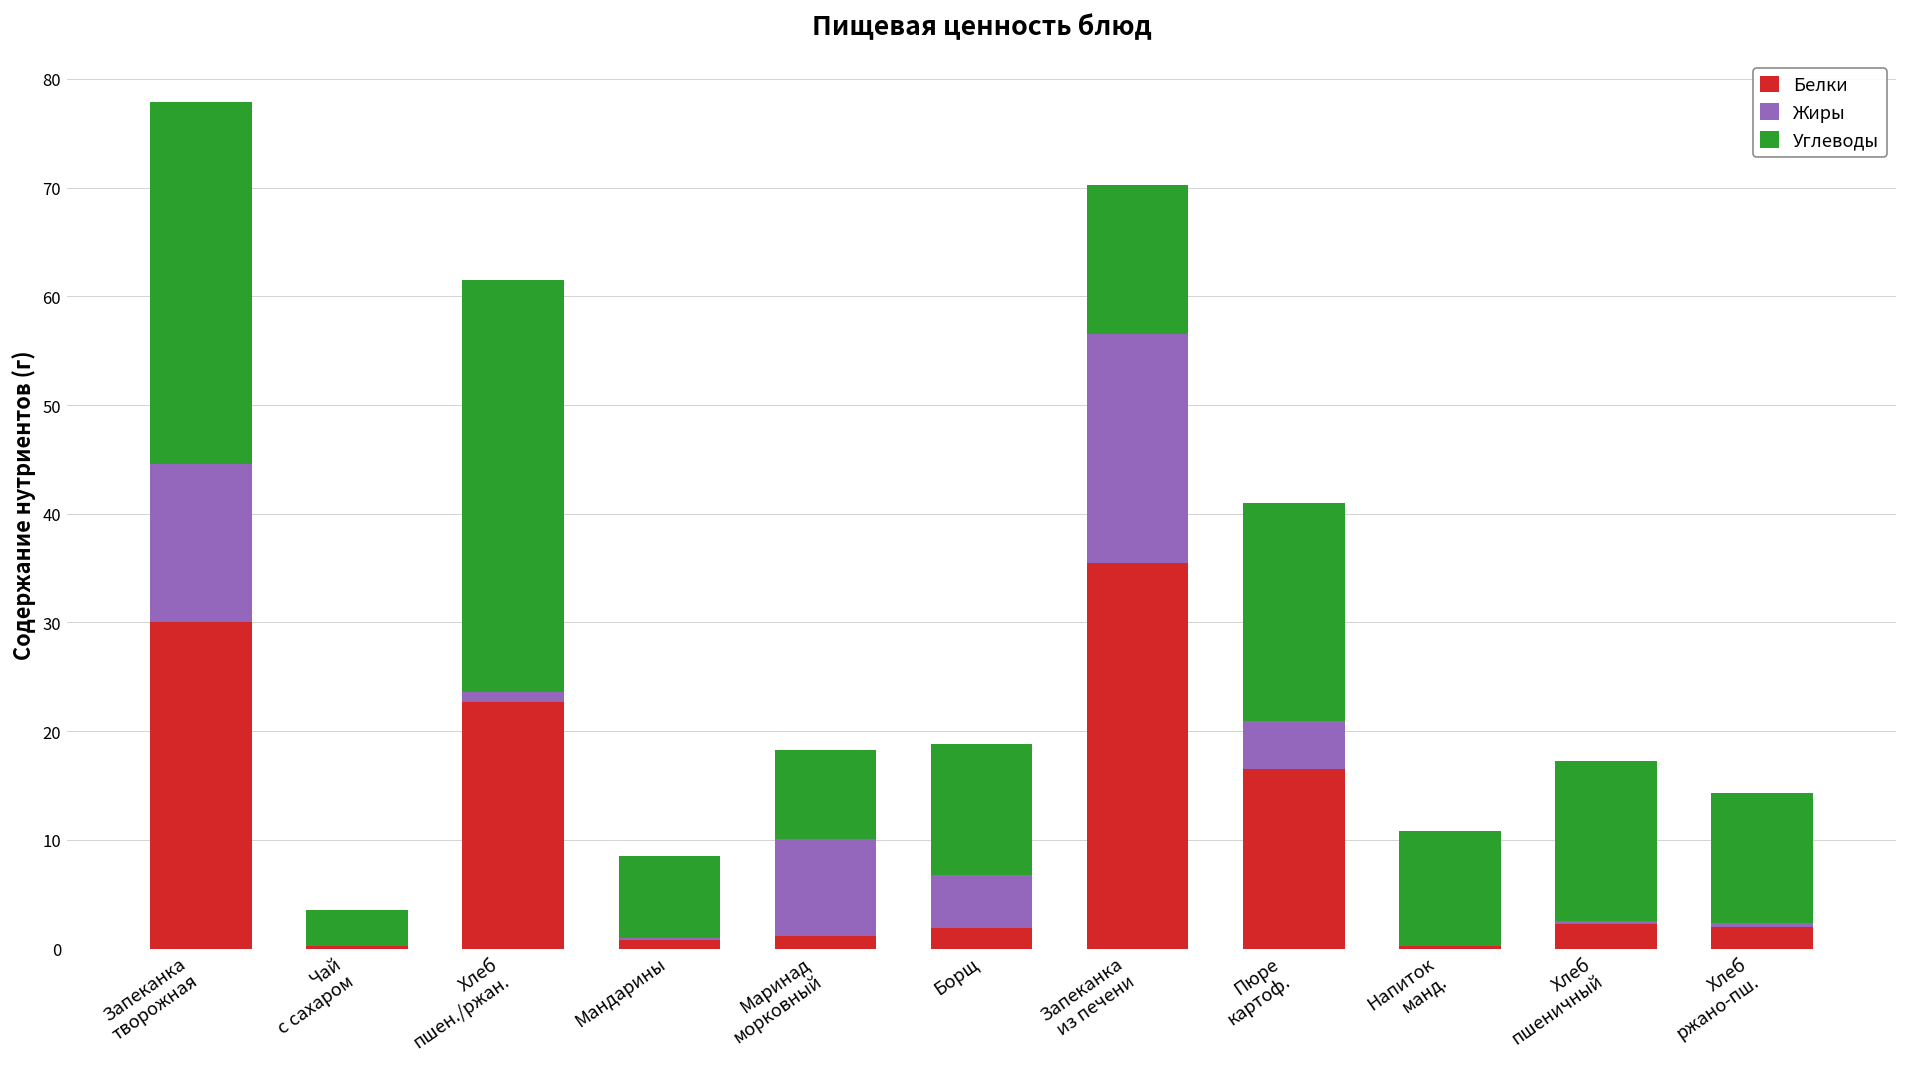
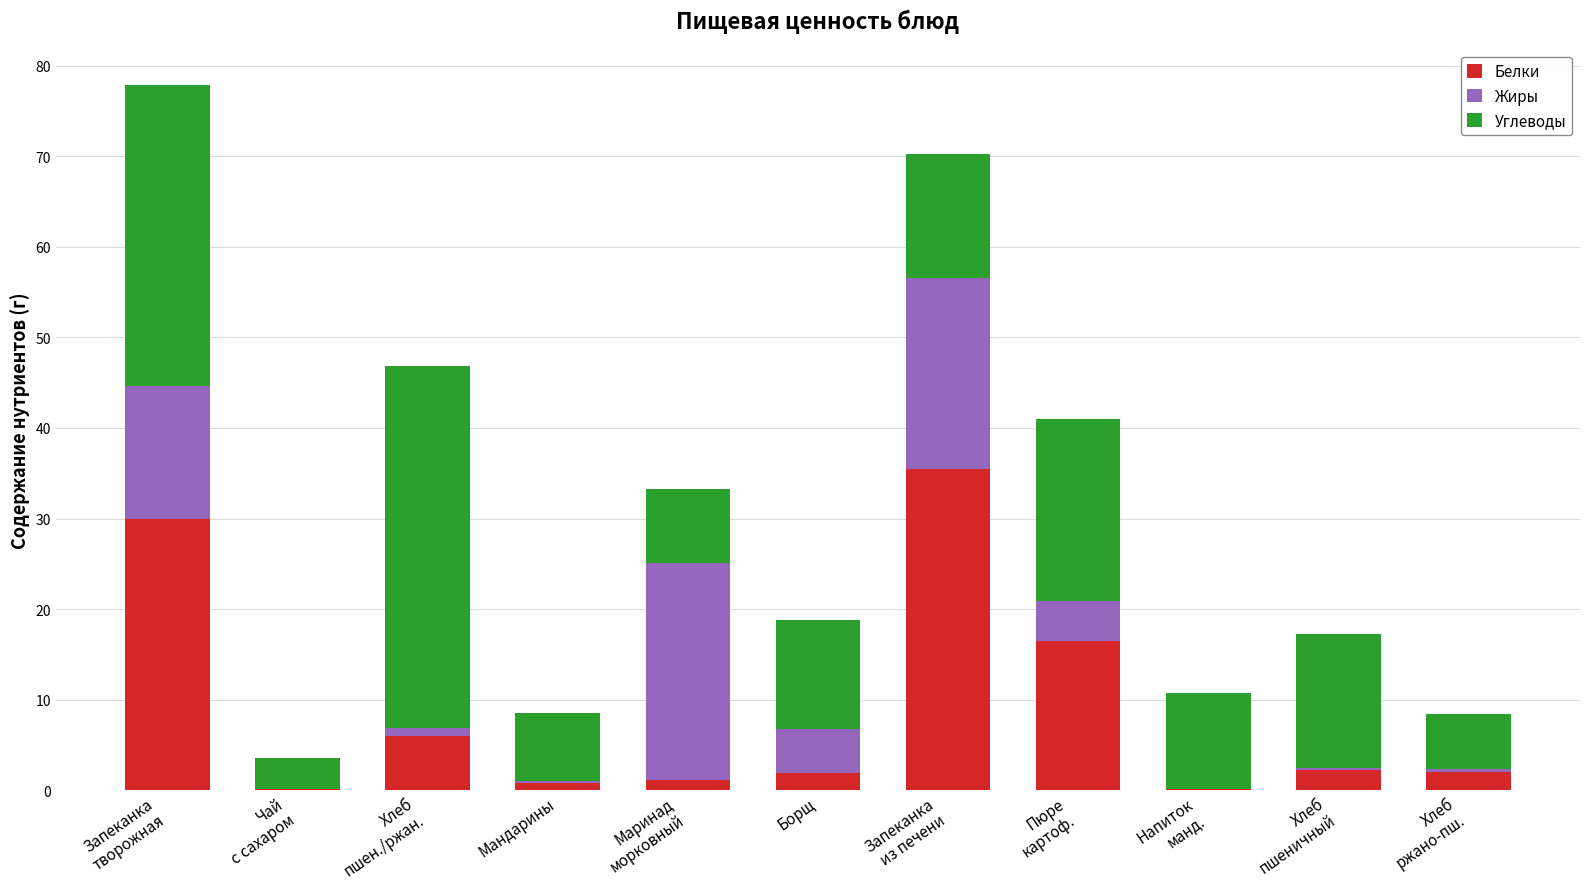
Белки, Хлеб пшен./ржан.: 23 -> 6
Углеводы, Хлеб пшен./ржан.: 38 -> 40
Жиры, Маринад морковный: 9 -> 24
Углеводы, Хлеб ржано-пш.: 12 -> 6
